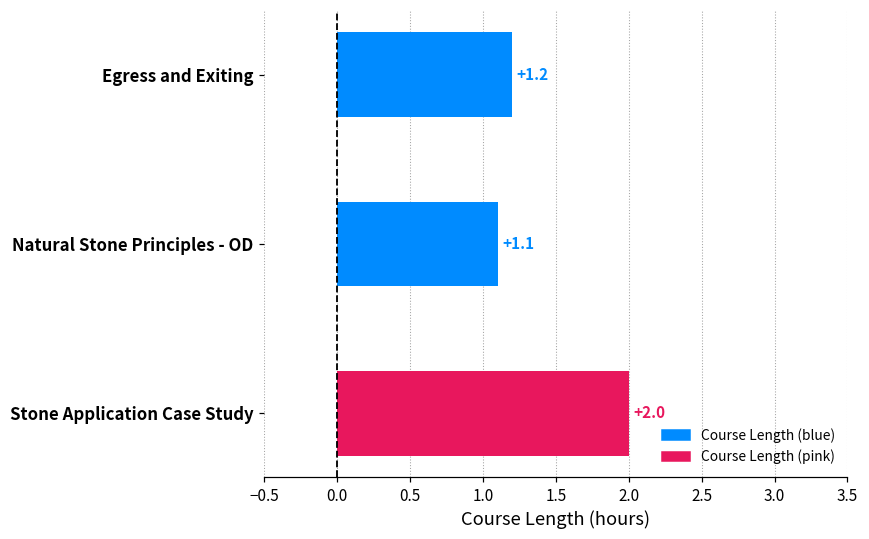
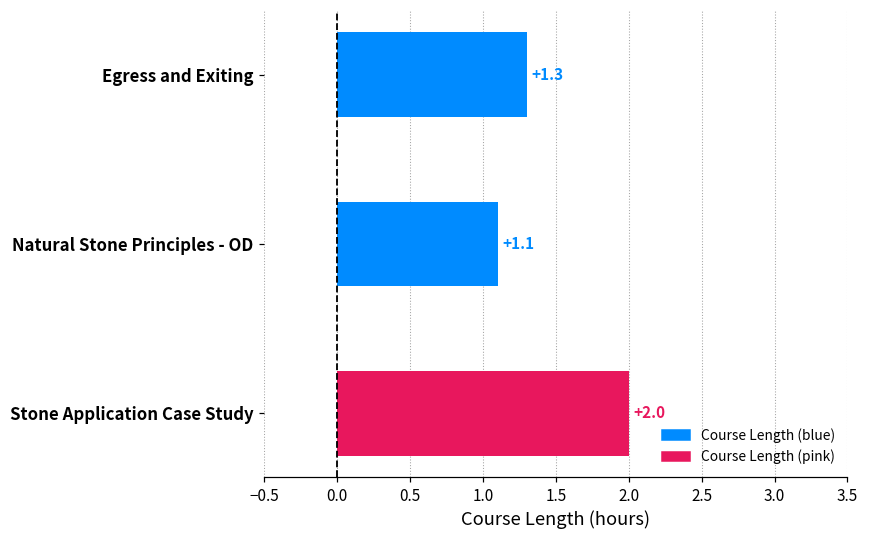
Egress and Exiting: +1.2 -> +1.3
